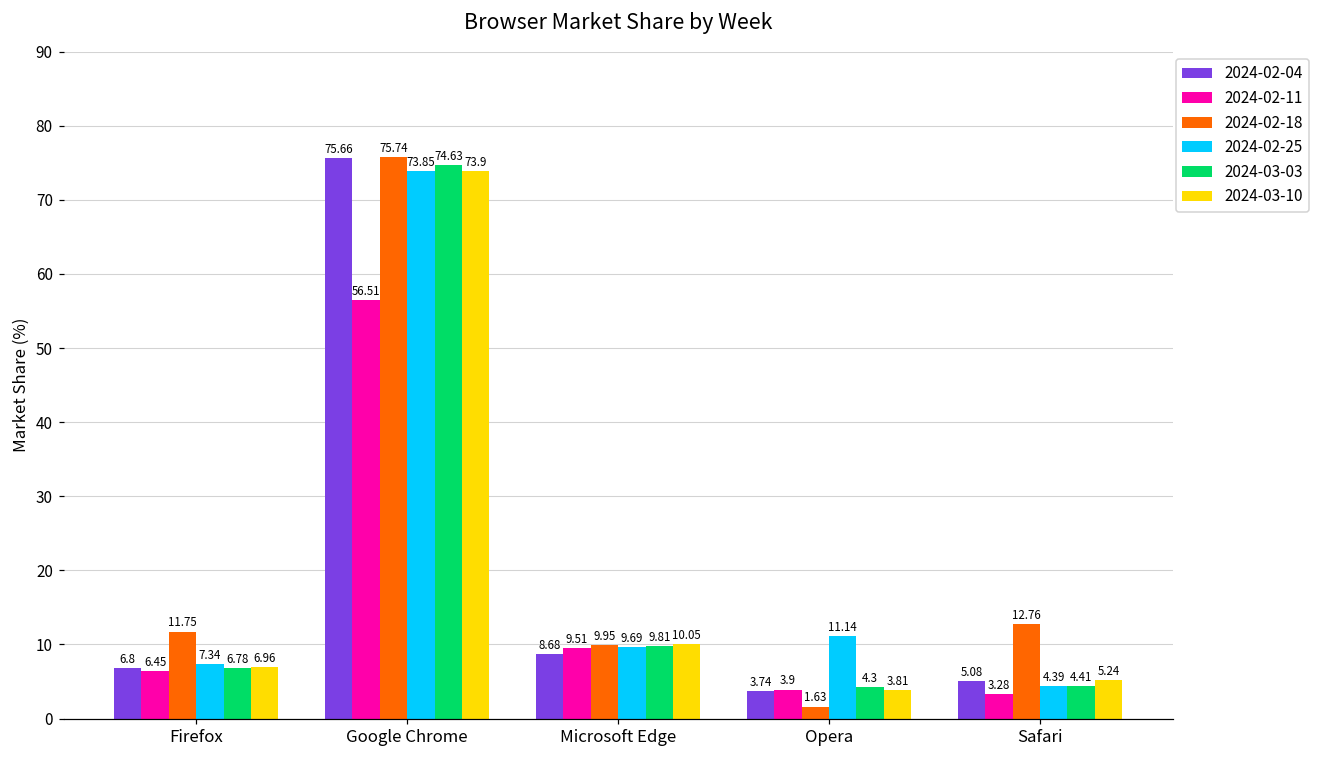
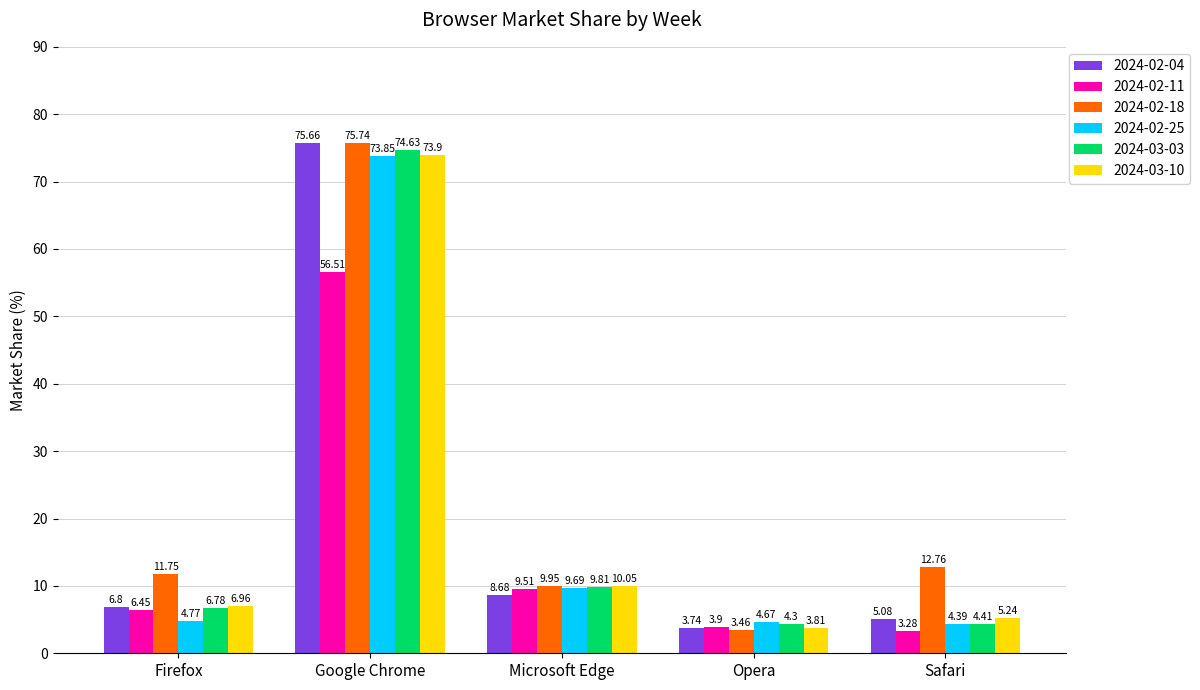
2024-02-25, Firefox: 7.34 -> 4.77
2024-02-18, Opera: 1.63 -> 3.46
2024-02-25, Opera: 11.14 -> 4.67
